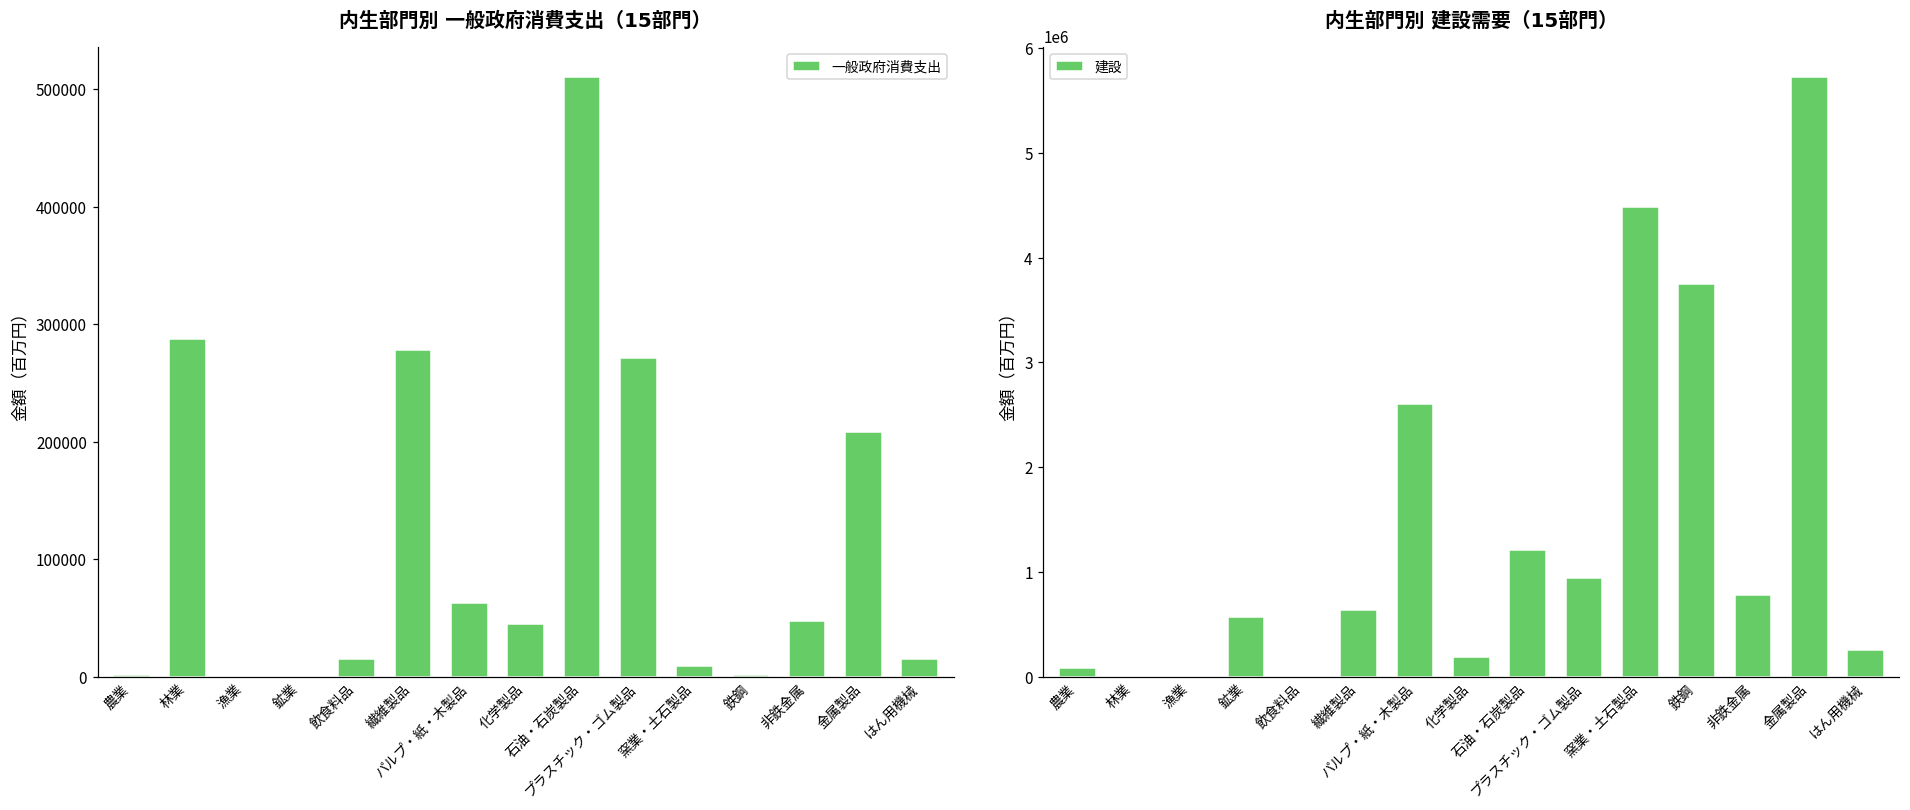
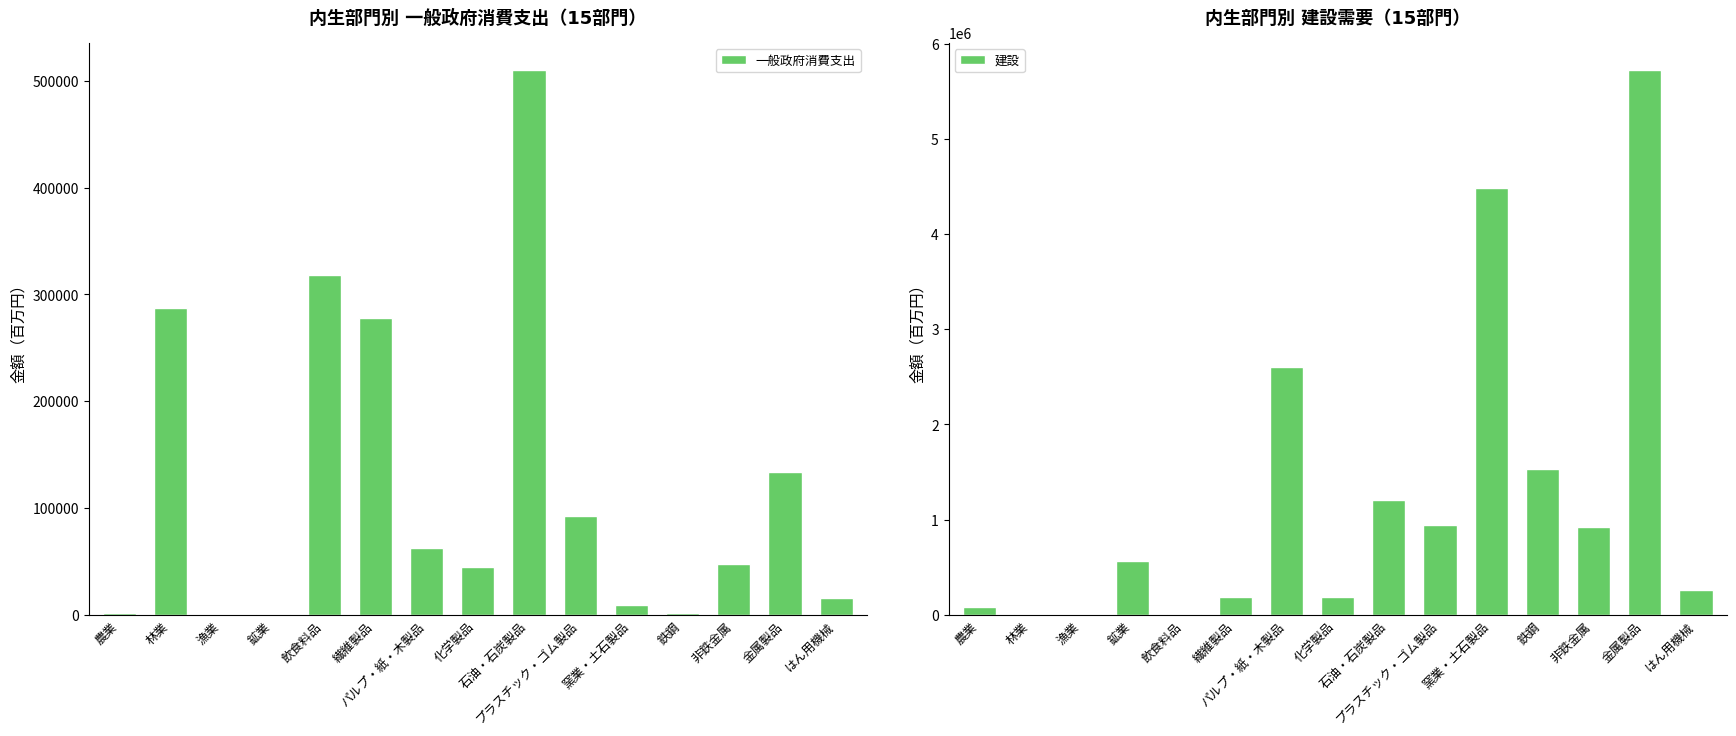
内生部門別 一般政府消費支出（15部門）, 飲食料品: 15000 -> 318000
内生部門別 一般政府消費支出（15部門）, プラスチック・ゴム製品: 271000 -> 92000
内生部門別 一般政府消費支出（15部門）, 金属製品: 208000 -> 134000
内生部門別 建設需要（15部門）, 繊維製品: 600000 -> 200000
内生部門別 建設需要（15部門）, 鉄鋼: 3800000 -> 1500000
内生部門別 建設需要（15部門）, 非鉄金属: 800000 -> 900000
